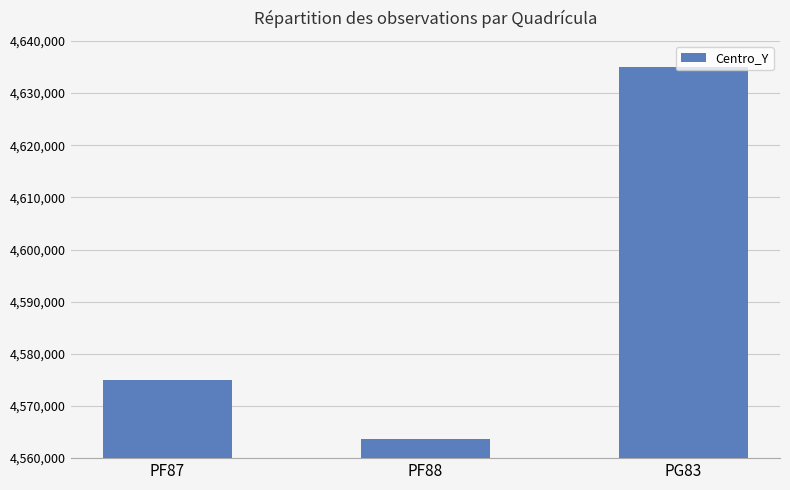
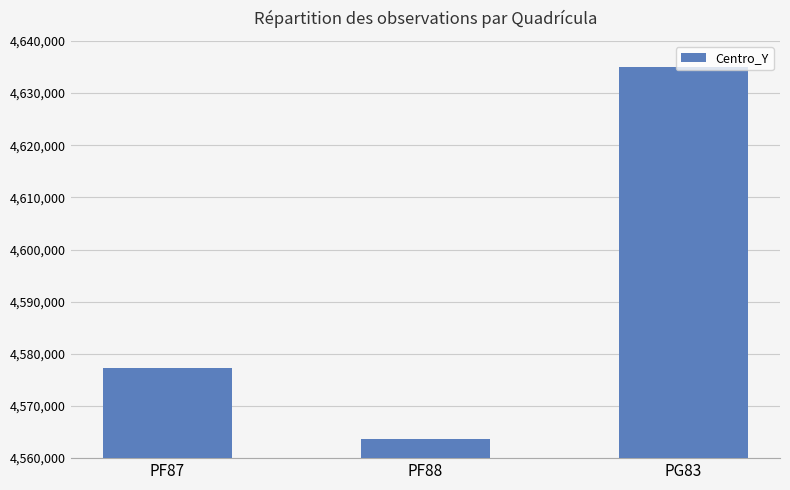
PF87: 4,575,000 -> 4,577,000
